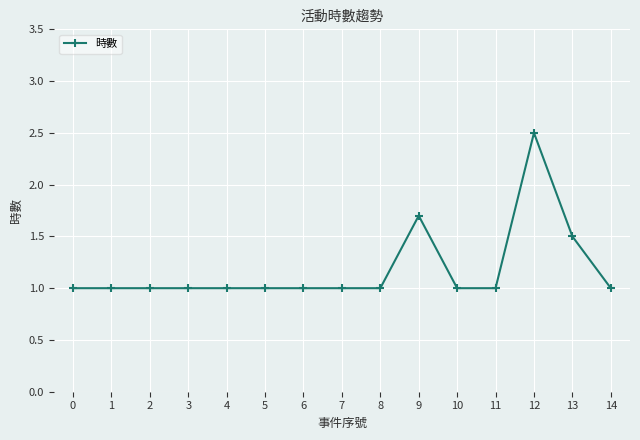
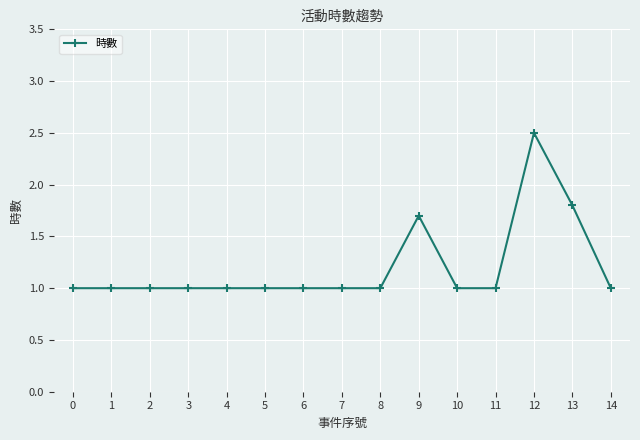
13: 1.5 -> 1.8
